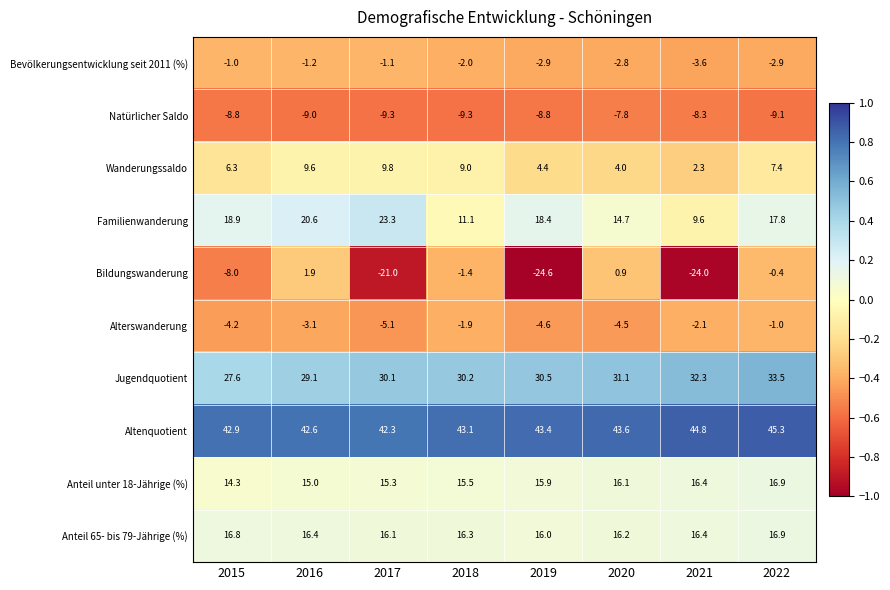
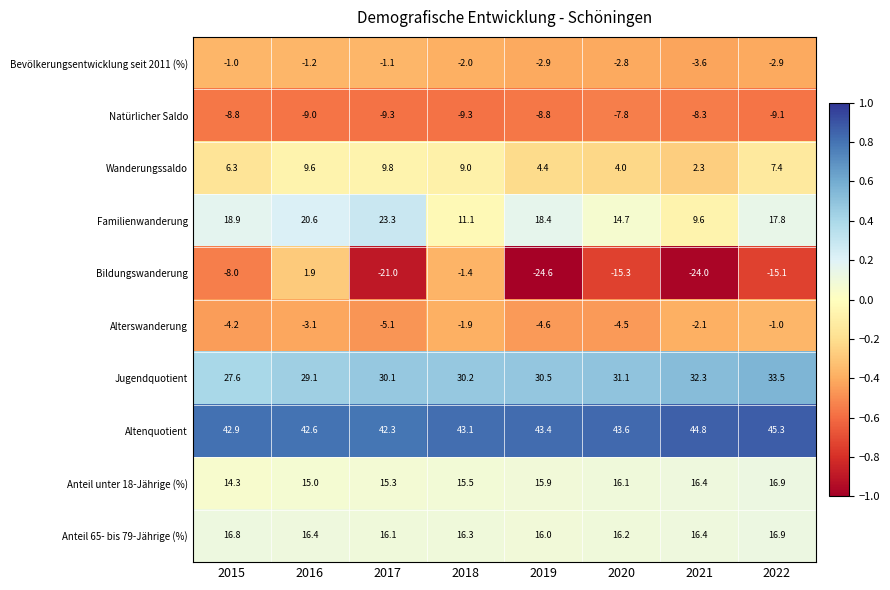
Bildungswanderung, 2020: 0.9 -> -15.3
Bildungswanderung, 2022: -0.4 -> -15.1
